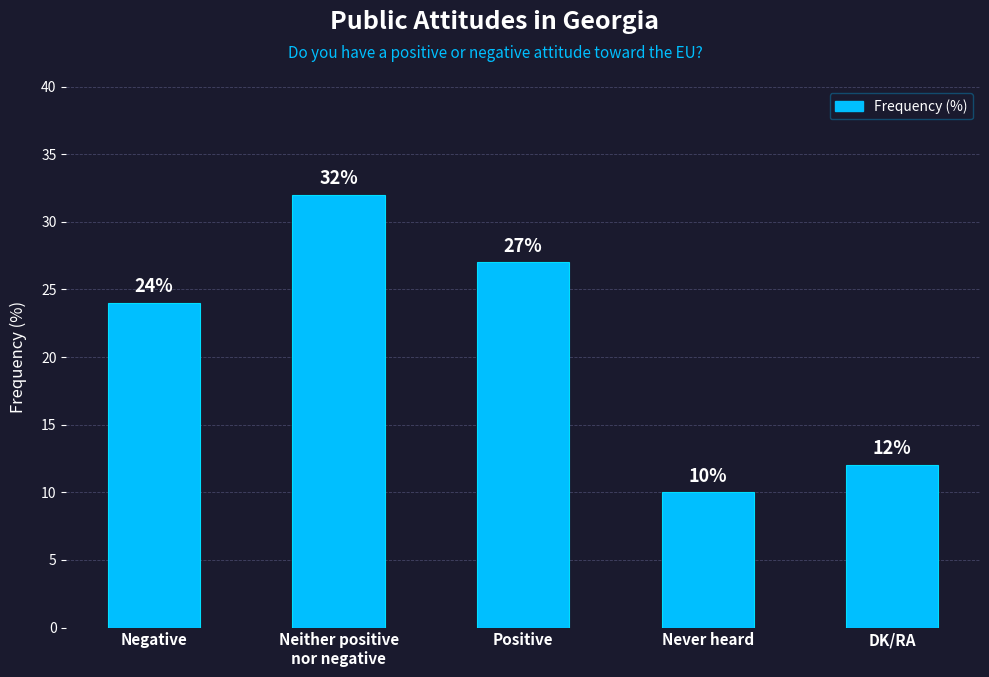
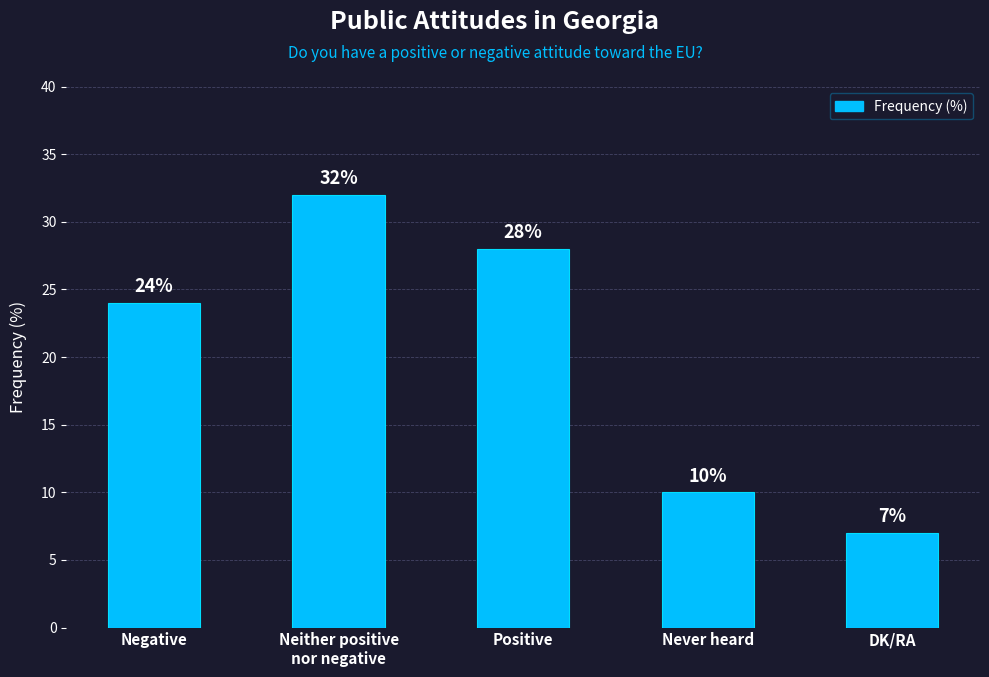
Positive: 27% -> 28%
DK/RA: 12% -> 7%
